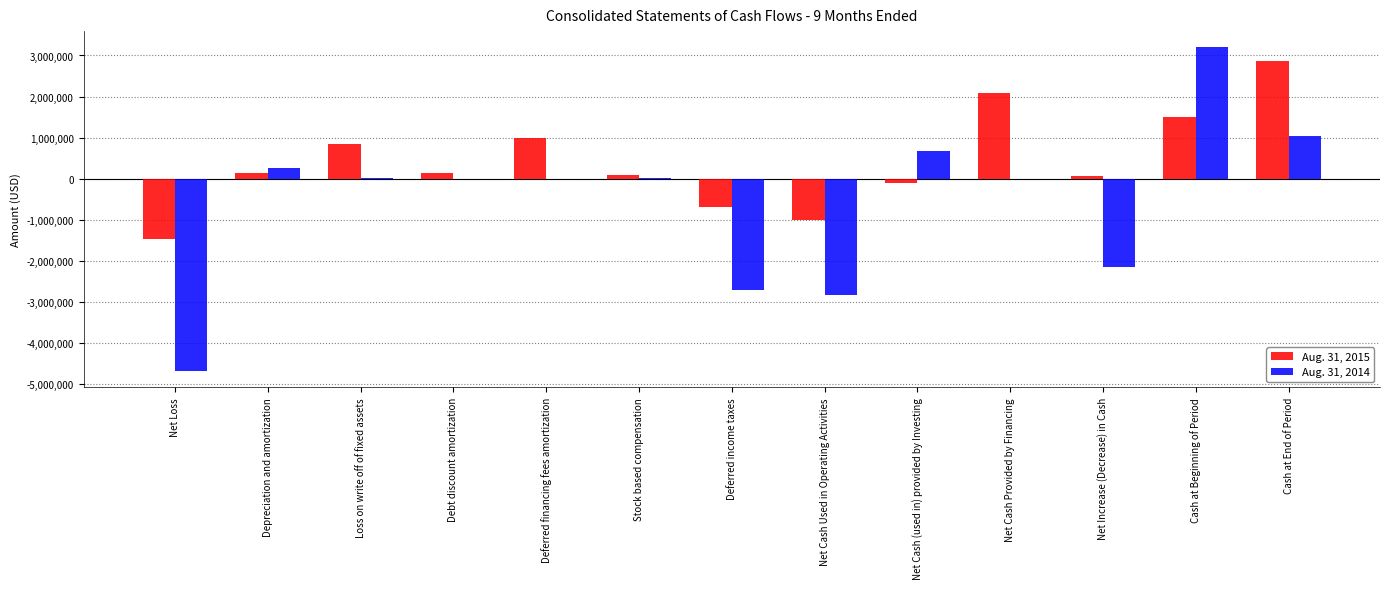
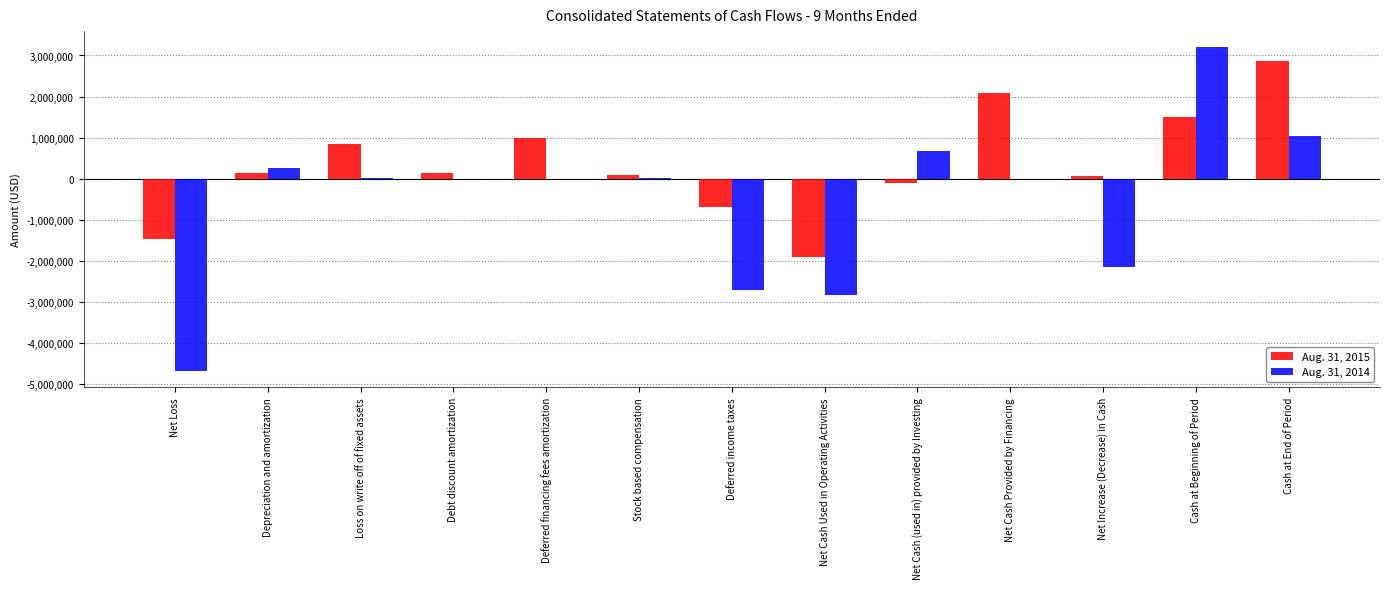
Aug. 31, 2015, Net Cash Used in Operating Activities: -1,000,000 -> -1,900,000
